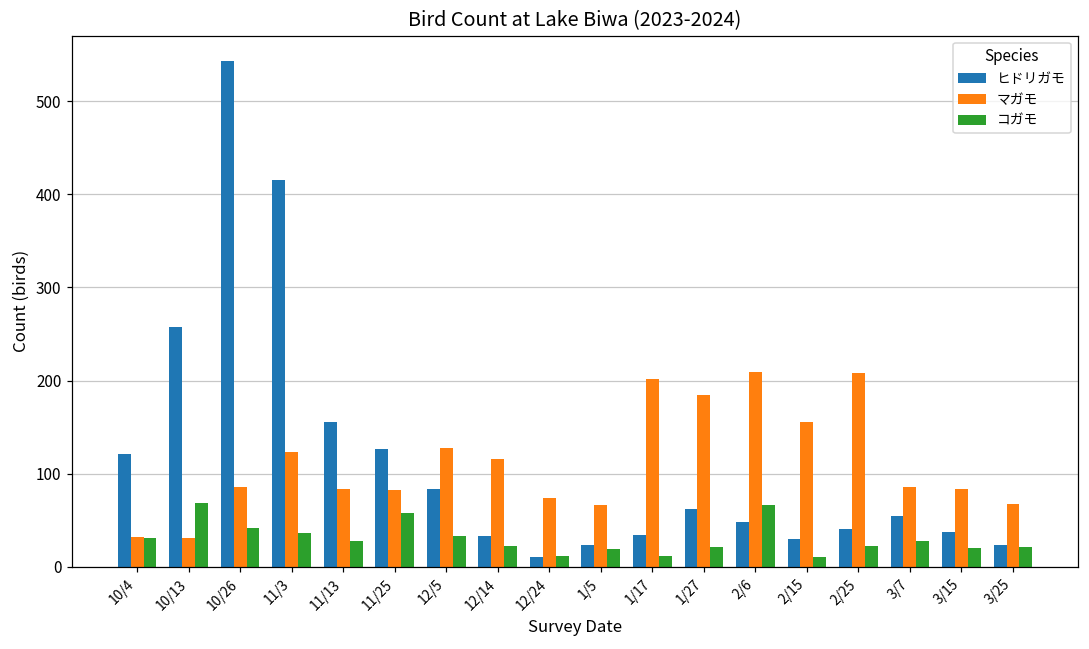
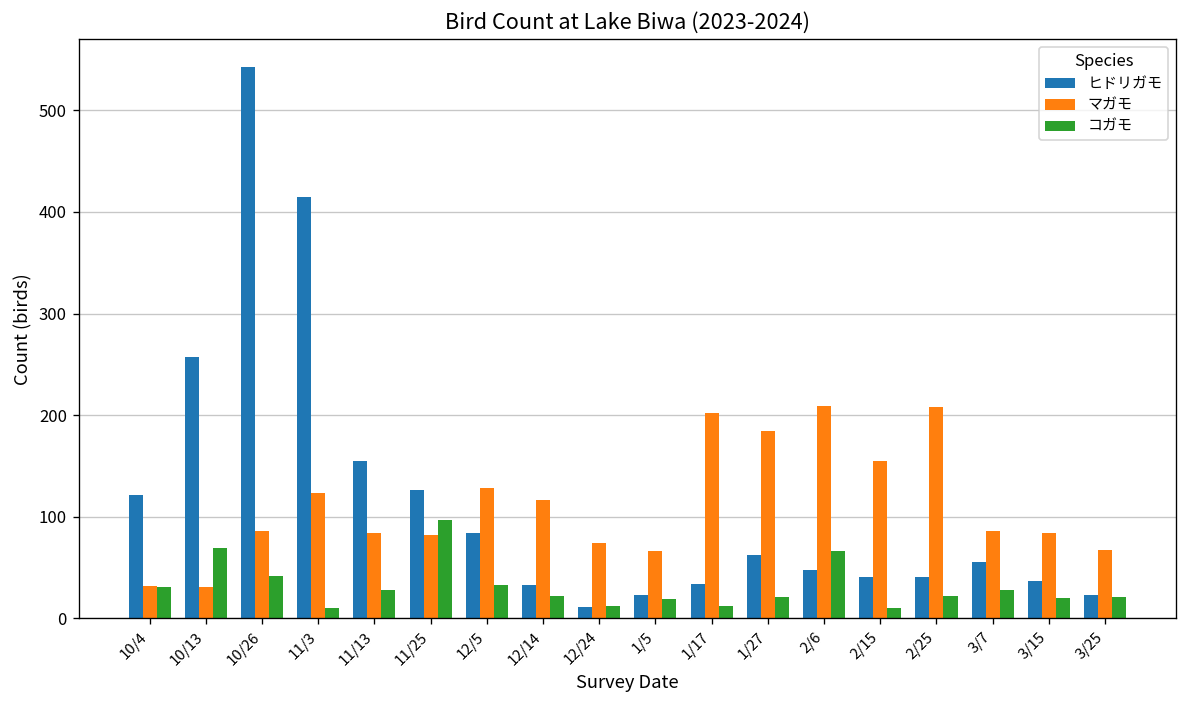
コガモ, 11/3: 40 -> 10
コガモ, 11/25: 60 -> 100
ヒドリガモ, 2/15: 30 -> 40
